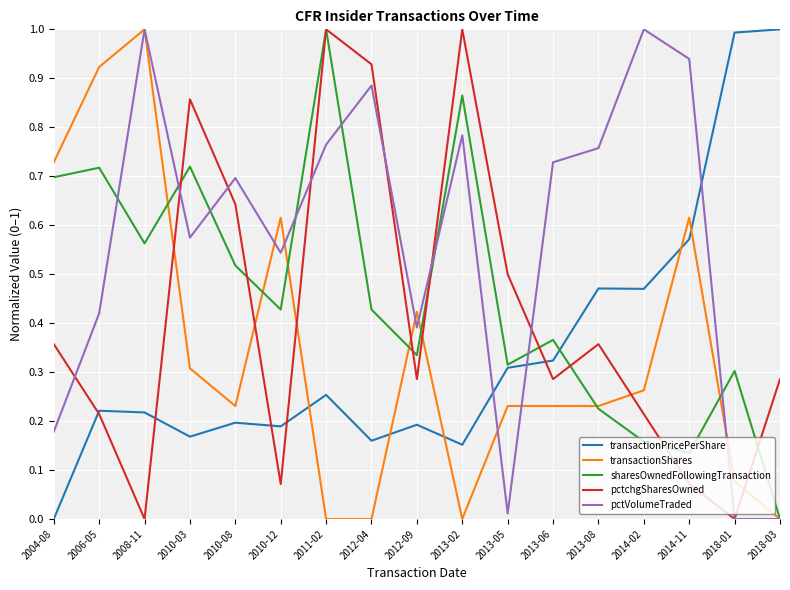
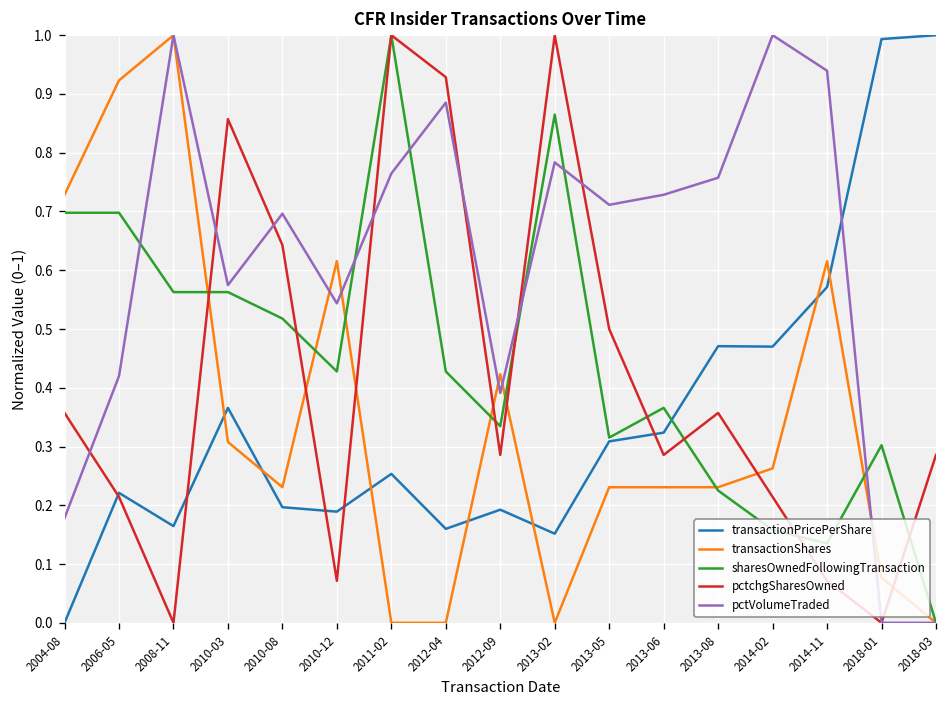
sharesOwnedFollowingTransaction, 2006-05: 0.72 -> 0.70
transactionPricePerShare, 2008-11: 0.22 -> 0.16
transactionPricePerShare, 2010-03: 0.17 -> 0.37
sharesOwnedFollowingTransaction, 2010-03: 0.72 -> 0.56
pctVolumeTraded, 2013-05: 0.01 -> 0.71
